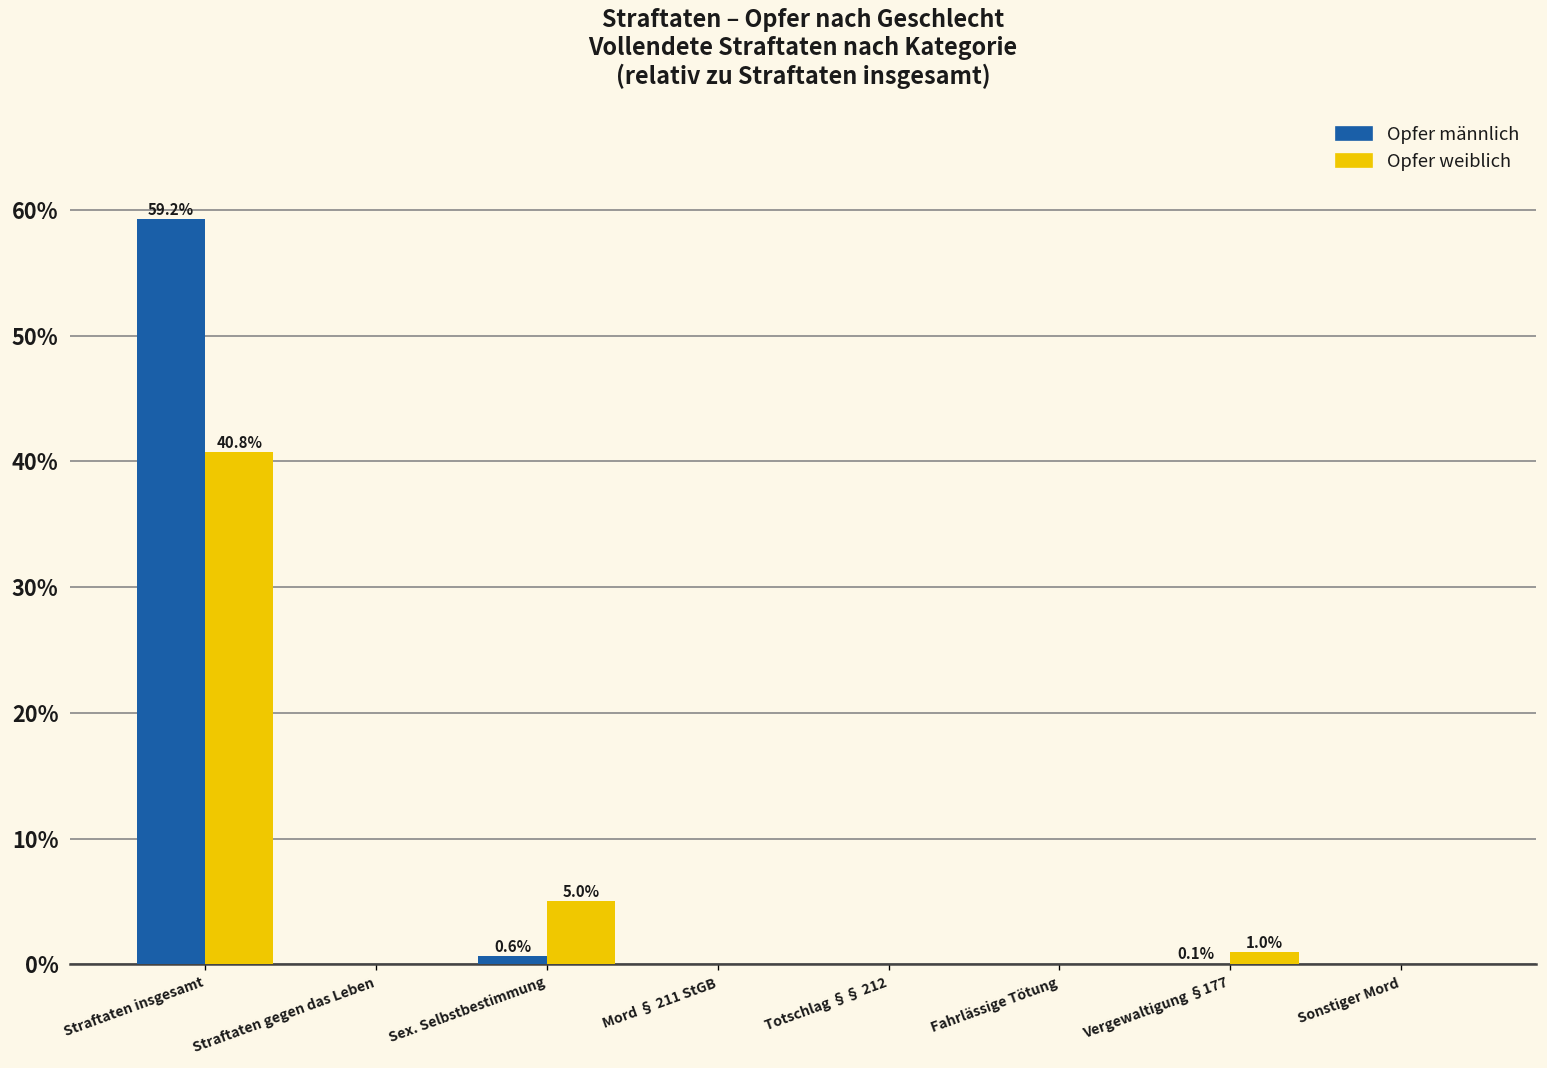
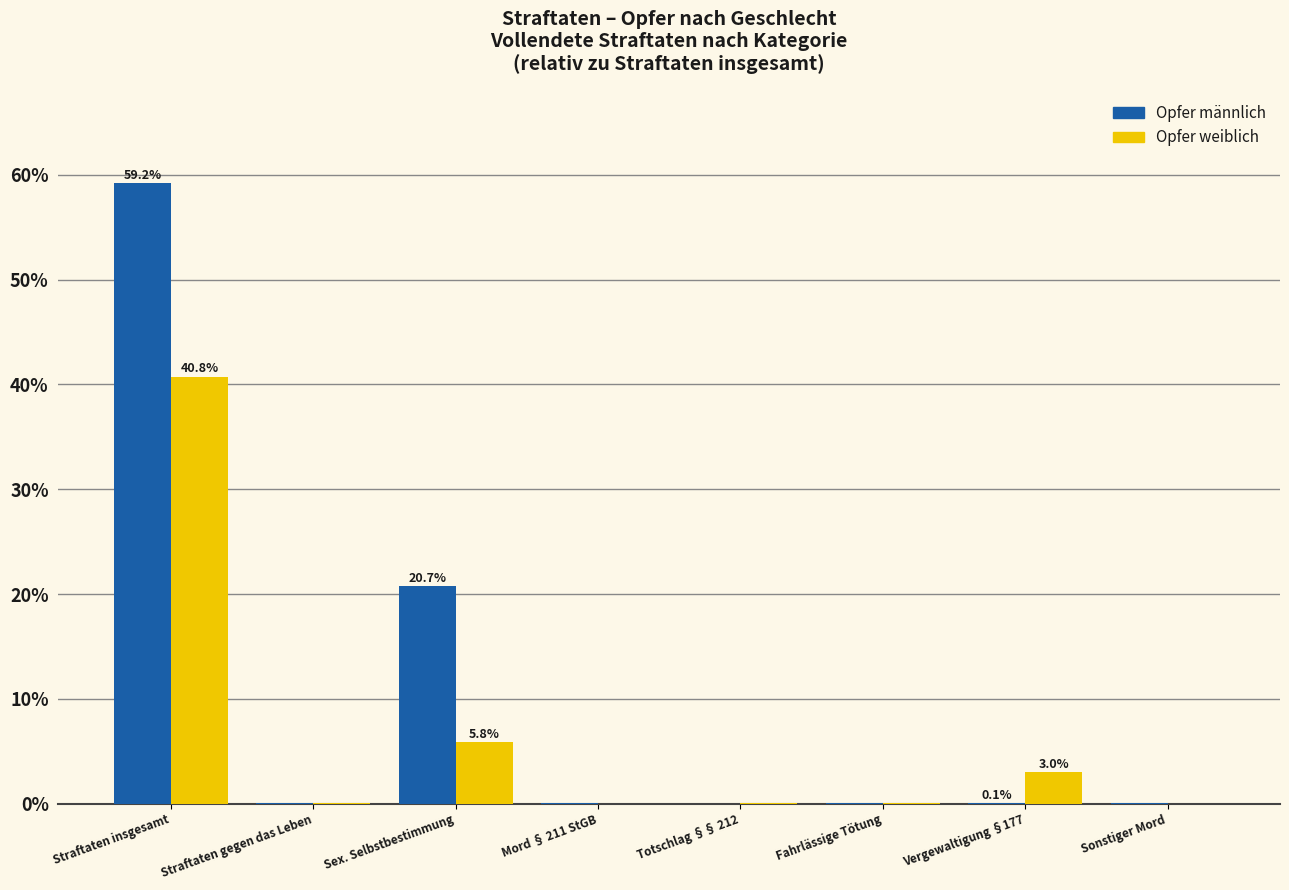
Opfer männlich, Sex. Selbstbestimmung: 0.6% -> 20.7%
Opfer weiblich, Sex. Selbstbestimmung: 5.0% -> 5.8%
Opfer weiblich, Vergewaltigung §177: 1.0% -> 3.0%
